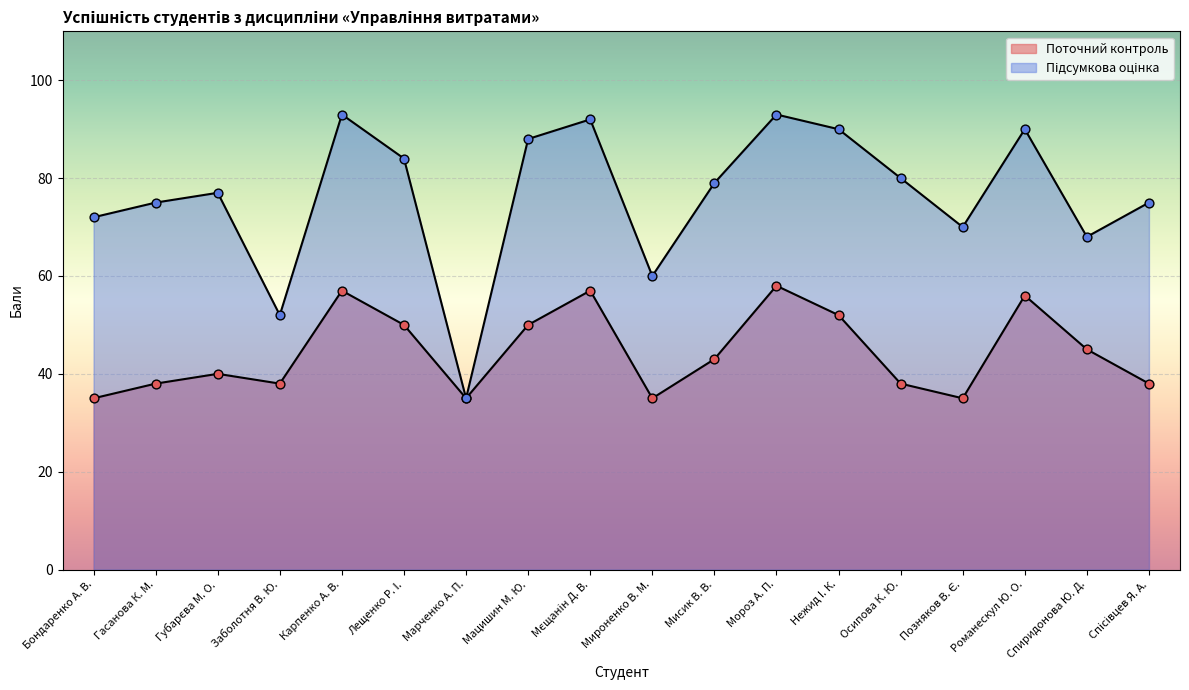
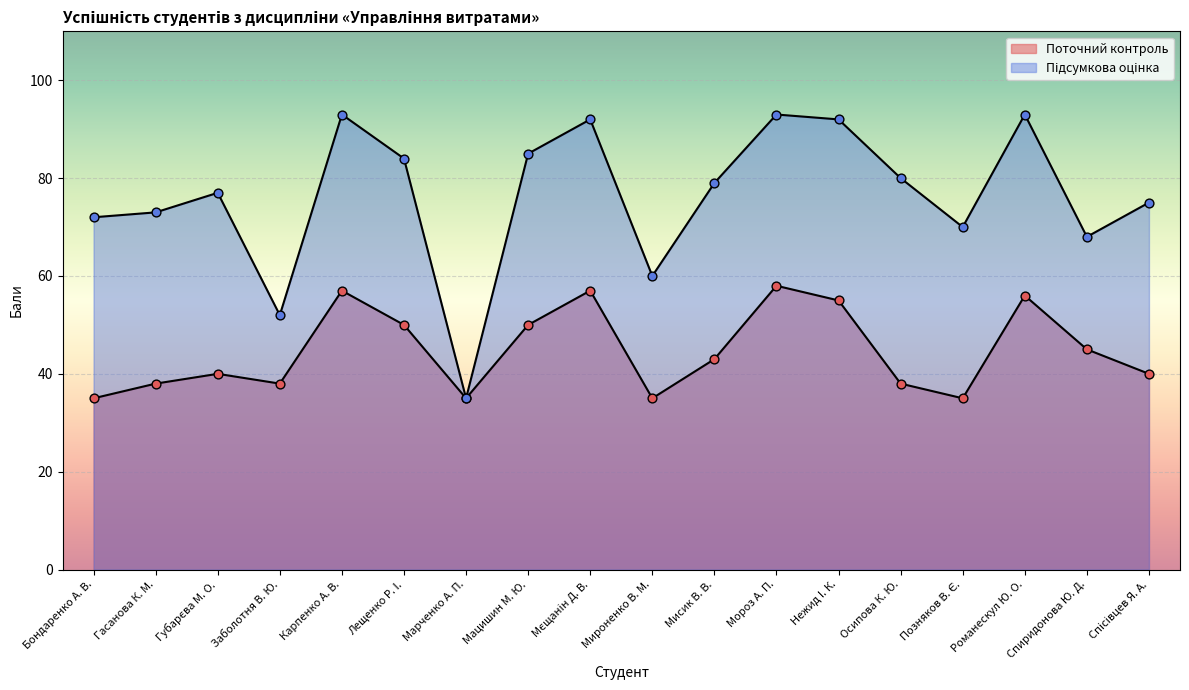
Підсумкова оцінка, Гасанова К. М.: 75 -> 73
Підсумкова оцінка, Мацишин М. Ю.: 88 -> 85
Поточний контроль, Нежид І. К.: 52 -> 55
Підсумкова оцінка, Нежид І. К.: 90 -> 92
Підсумкова оцінка, Романескул Ю. О.: 90 -> 93
Поточний контроль, Спісівцев Я. А.: 38 -> 40
